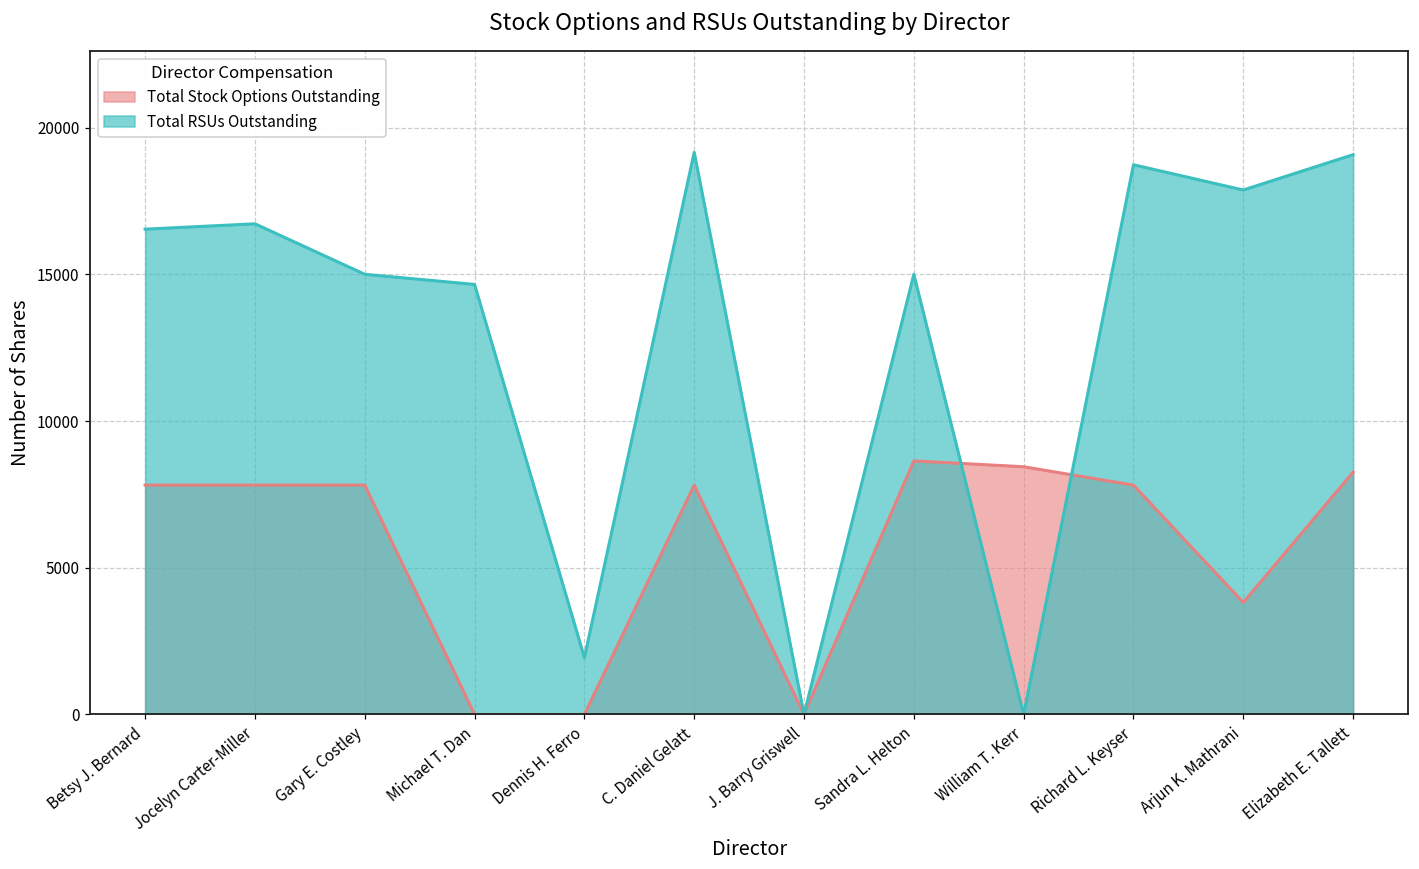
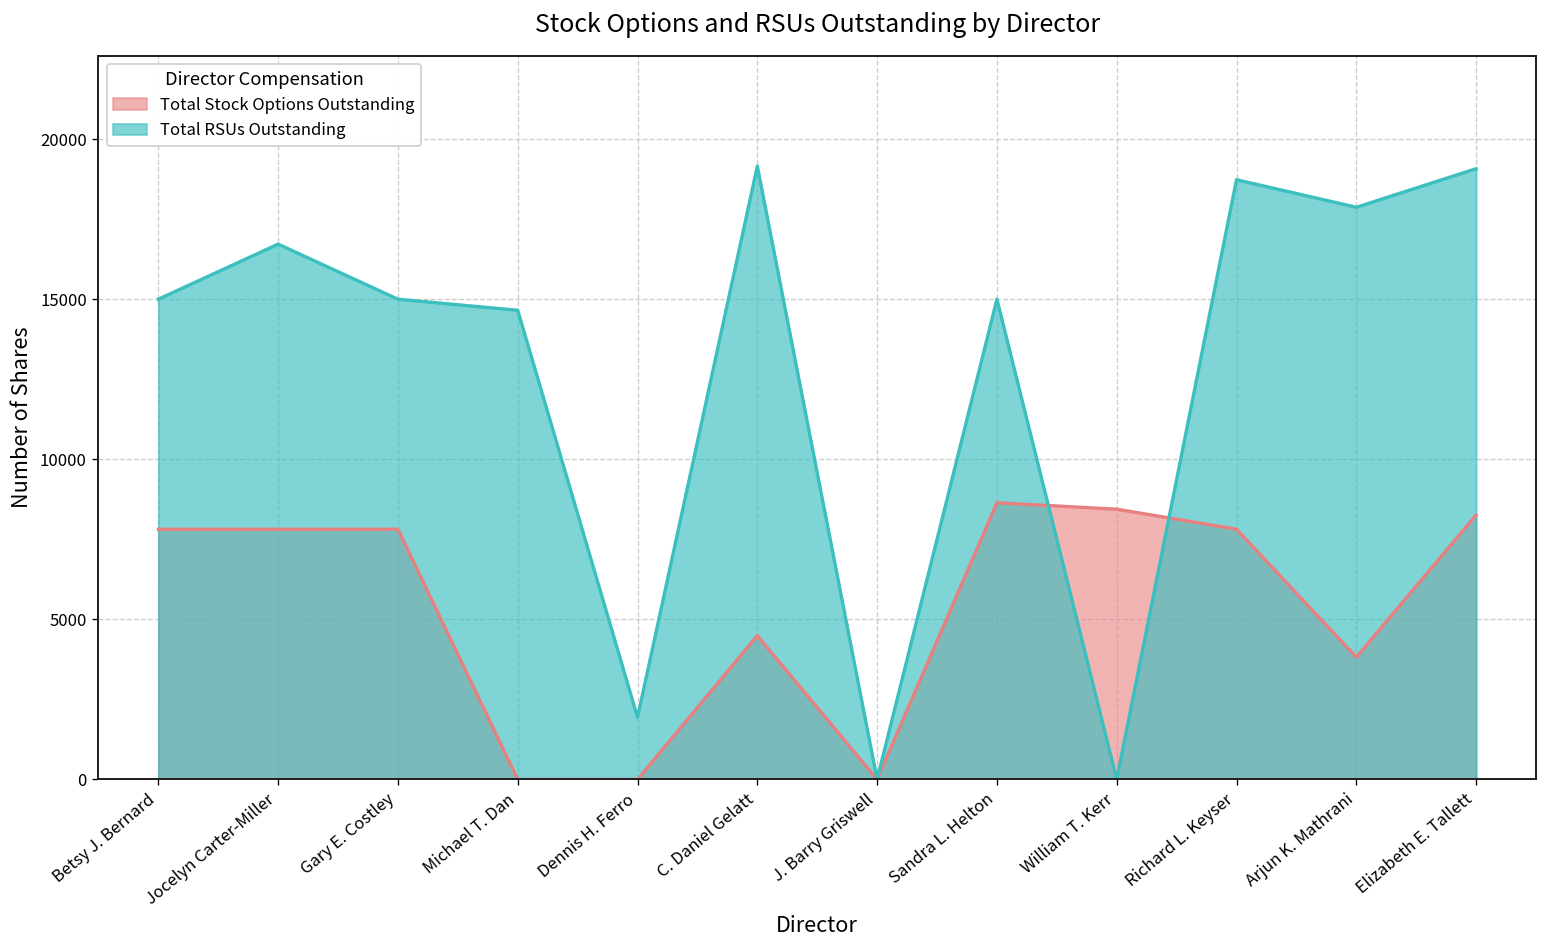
Total RSUs Outstanding, Betsy J. Bernard: 16500 -> 15000
Total Stock Options Outstanding, C. Daniel Gelatt: 7800 -> 4500
